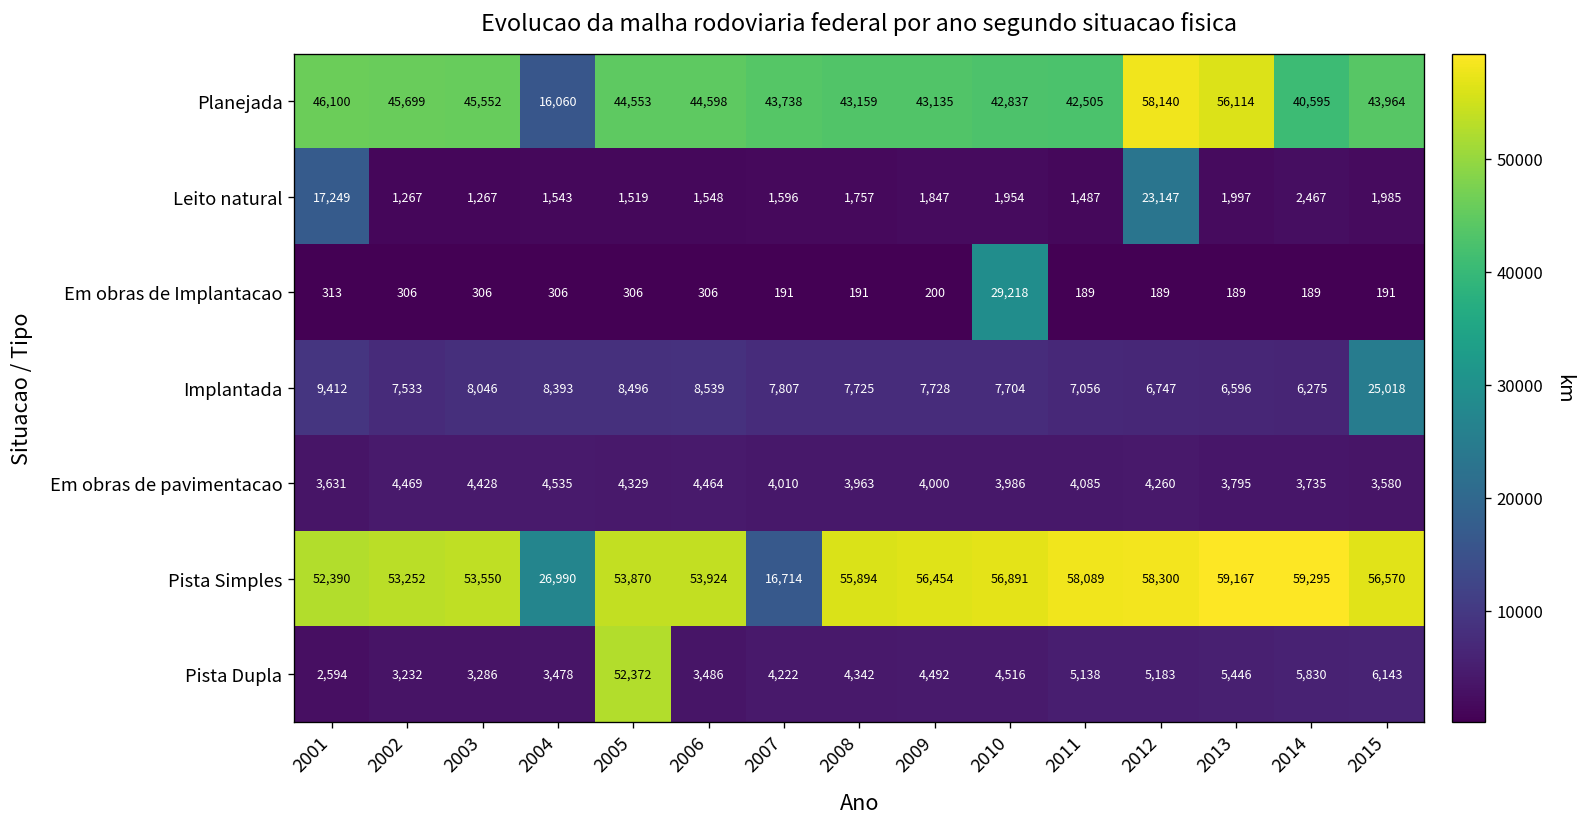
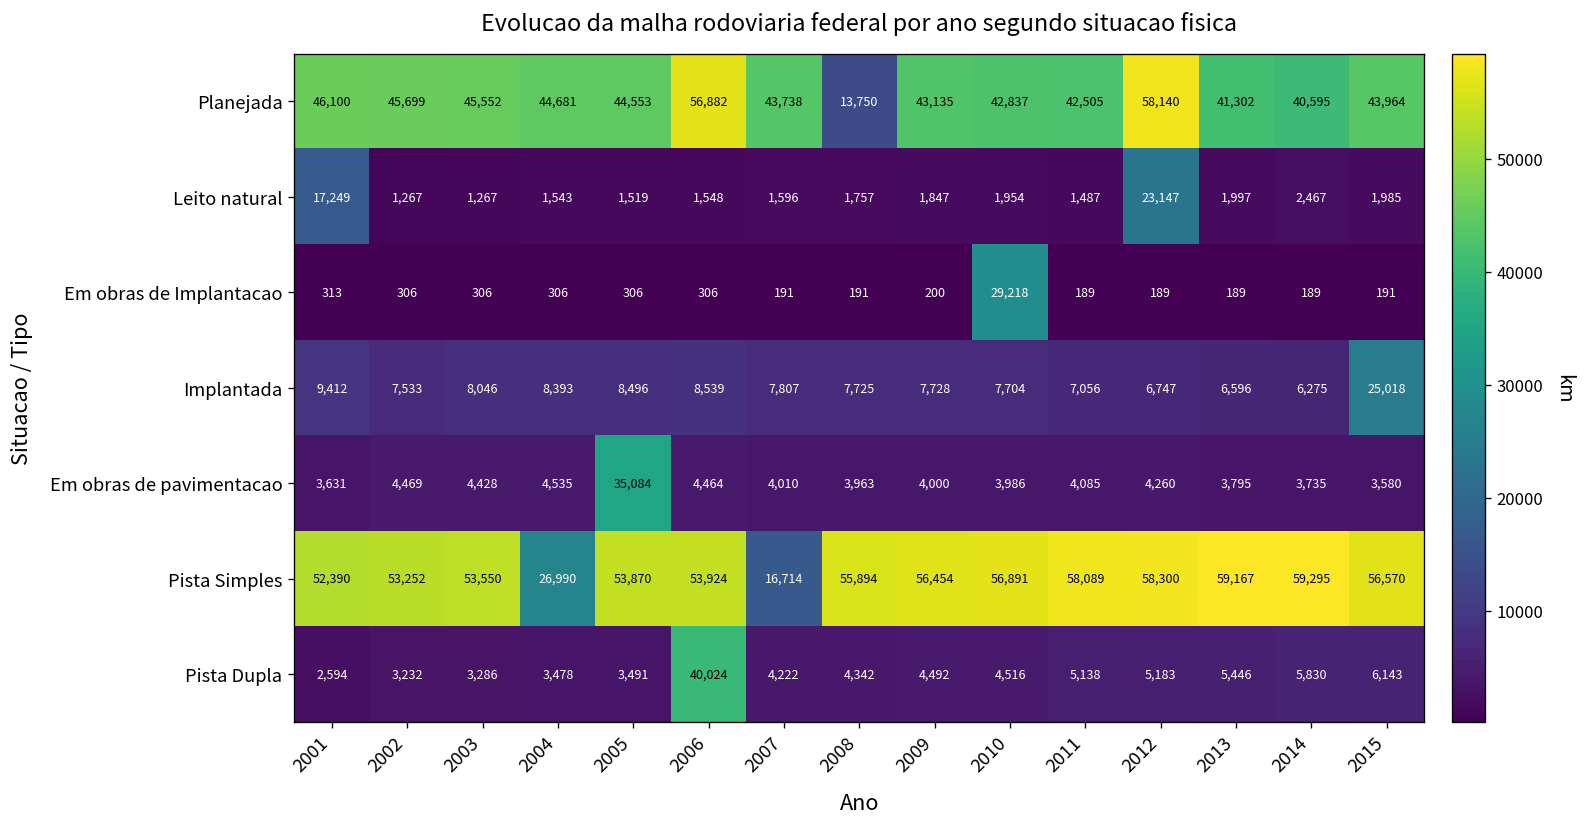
Planejada, 2004: 16,060 -> 44,681
Planejada, 2006: 44,598 -> 56,882
Planejada, 2008: 43,159 -> 13,750
Planejada, 2013: 56,114 -> 41,302
Em obras de pavimentacao, 2005: 4,329 -> 35,084
Pista Dupla, 2005: 52,372 -> 3,491
Pista Dupla, 2006: 3,486 -> 40,024
